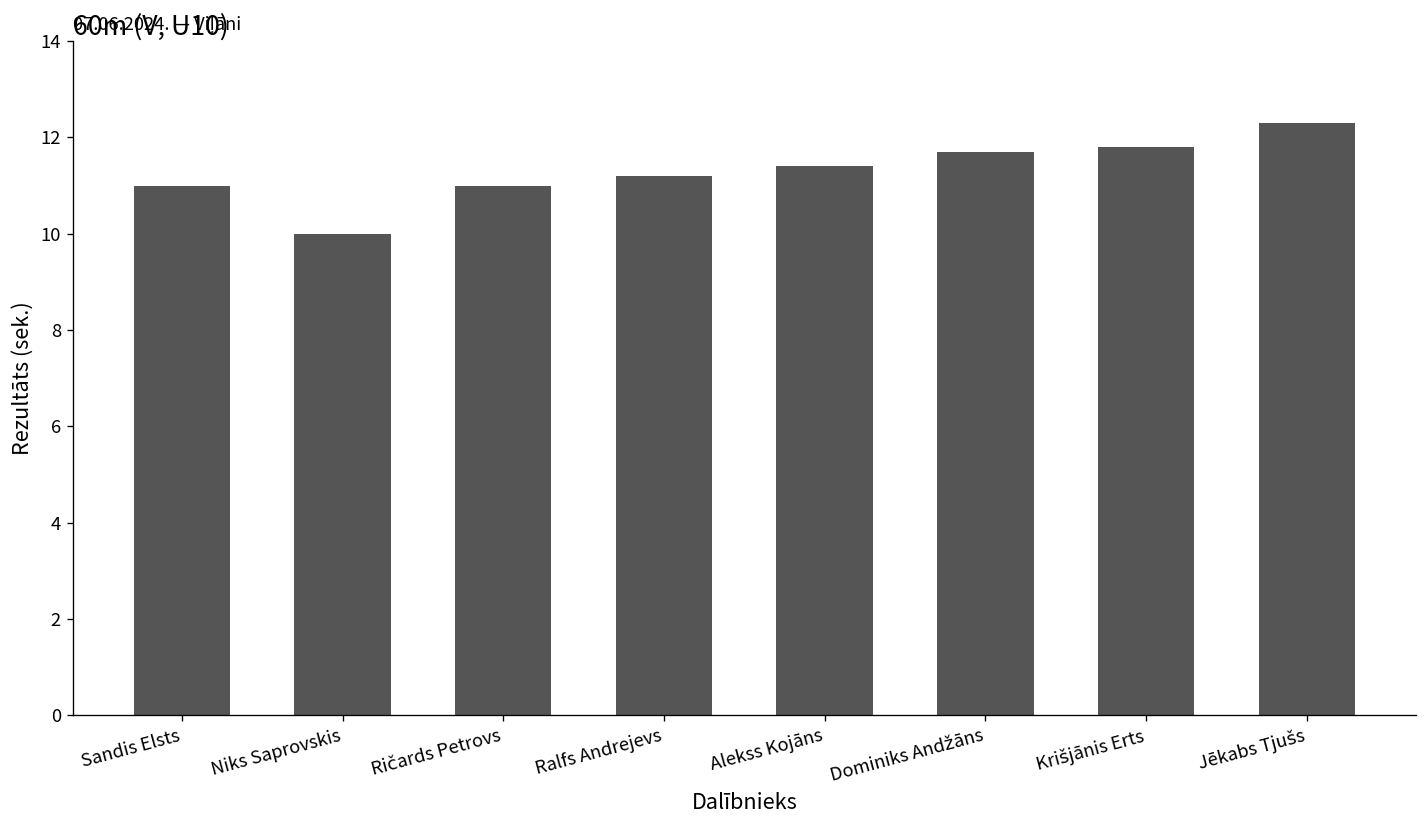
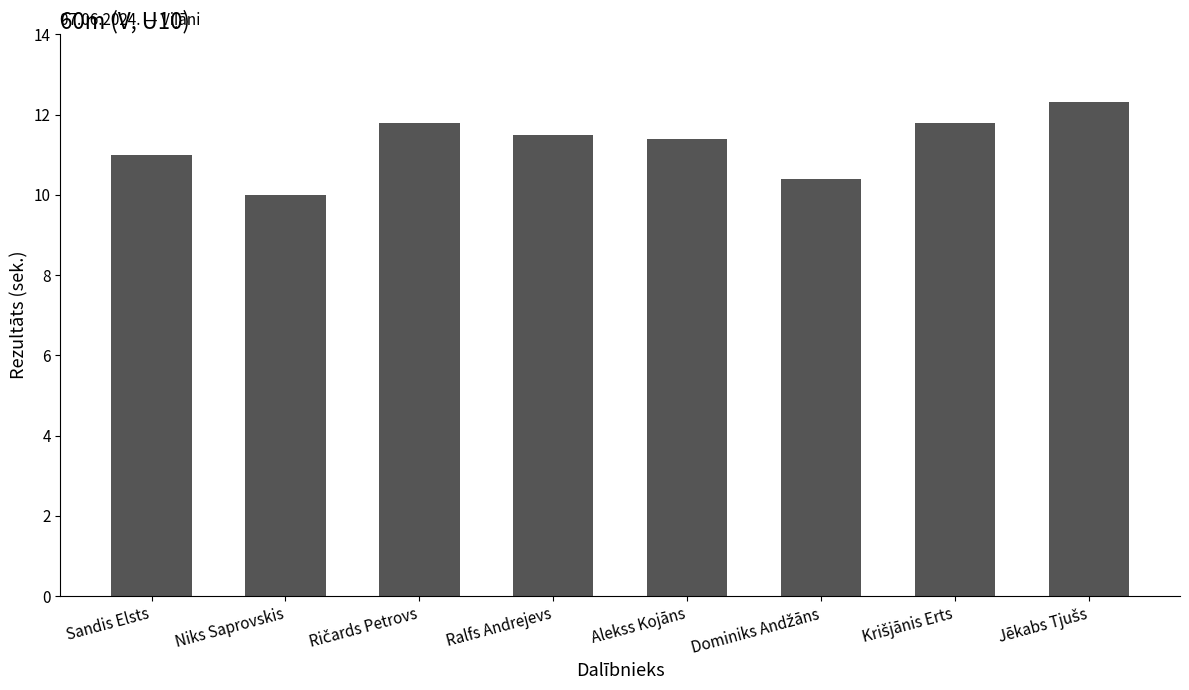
Ričards Petrovs: 11.0 -> 11.8
Ralfs Andrejevs: 11.2 -> 11.5
Dominiks Andžāns: 11.7 -> 10.4
